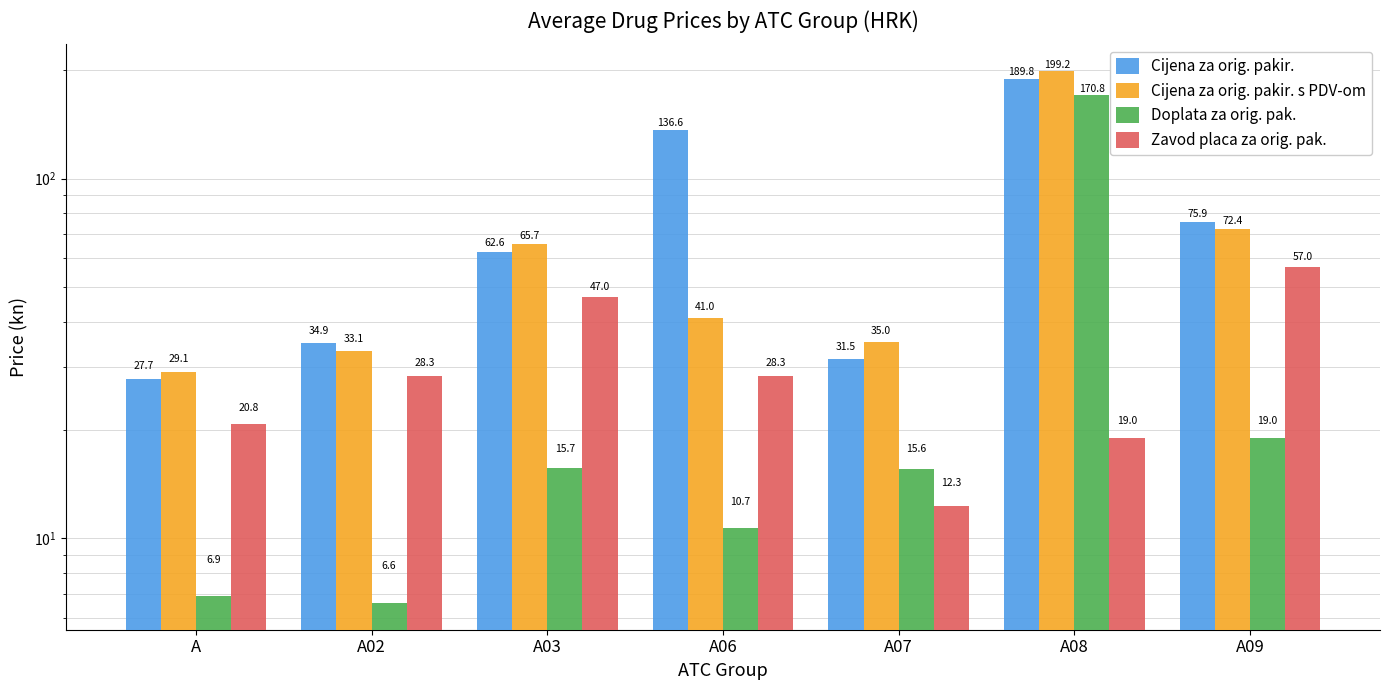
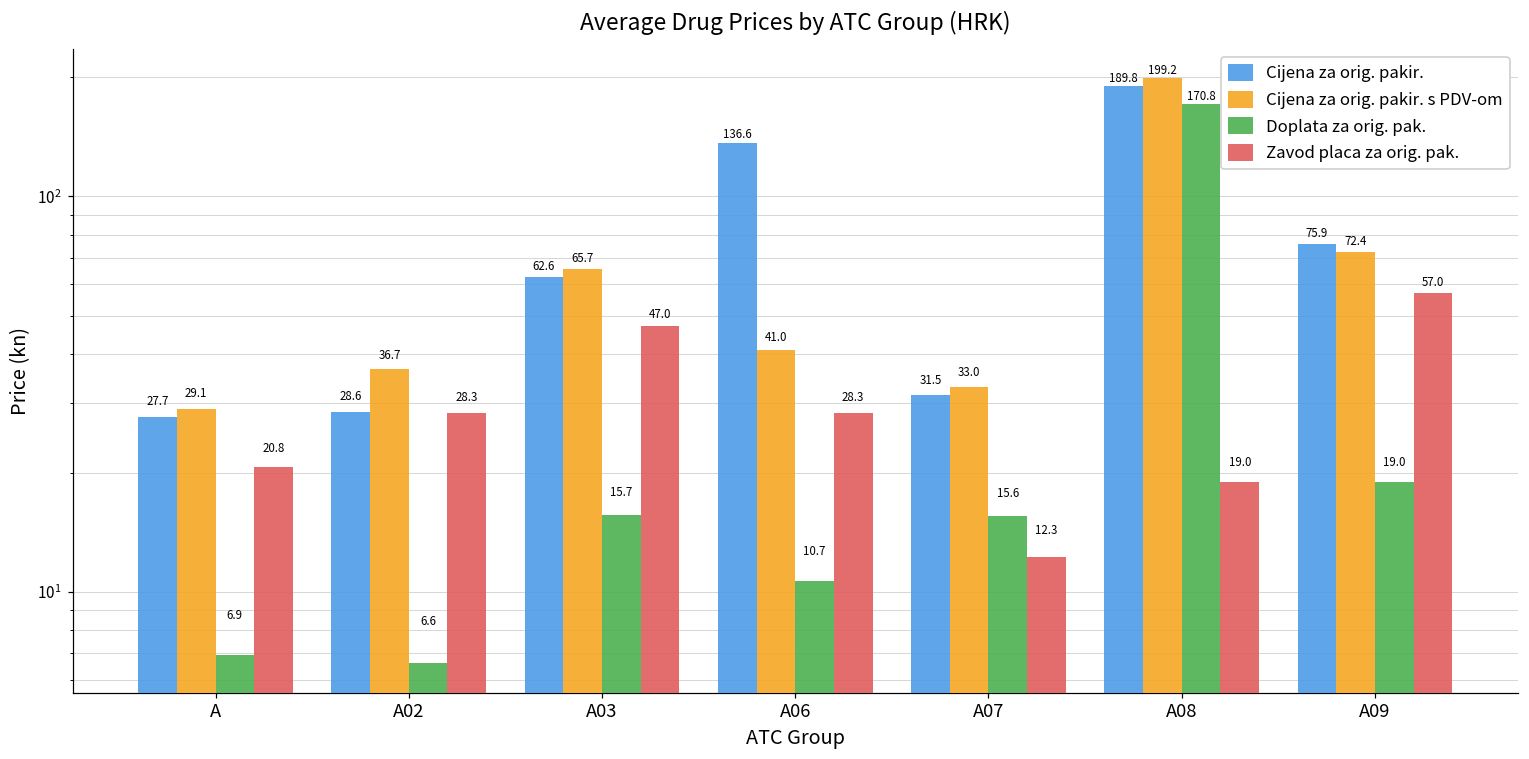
Cijena za orig. pakir., A02: 34.9 -> 28.6
Cijena za orig. pakir. s PDV-om, A02: 33.1 -> 36.7
Cijena za orig. pakir. s PDV-om, A07: 35.0 -> 33.0
